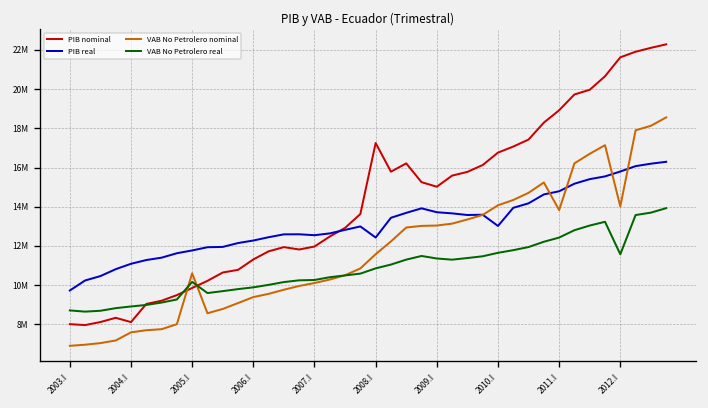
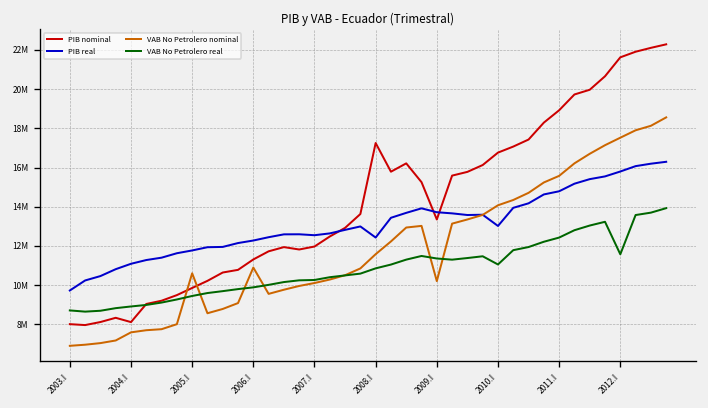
VAB No Petrolero real, 2005.I: 10200000 -> 9400000
VAB No Petrolero nominal, 2006.I: 9400000 -> 10900000
PIB nominal, 2009.I: 15000000 -> 13400000
VAB No Petrolero nominal, 2009.I: 13000000 -> 10200000
VAB No Petrolero real, 2010.I: 11700000 -> 11100000
VAB No Petrolero nominal, 2011.I: 13800000 -> 15600000
VAB No Petrolero nominal, 2012.I: 14000000 -> 17500000
